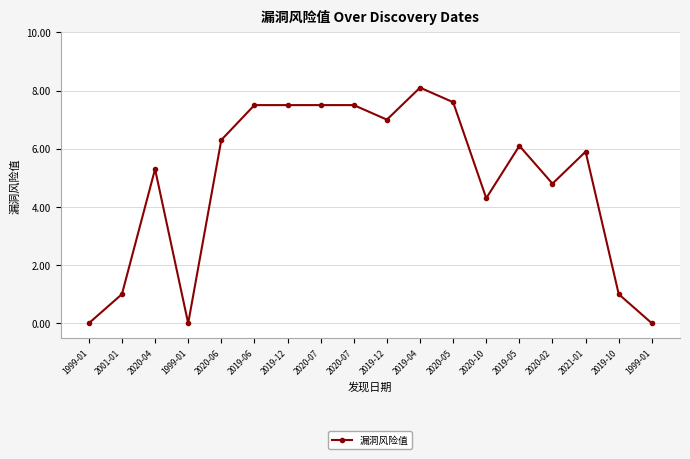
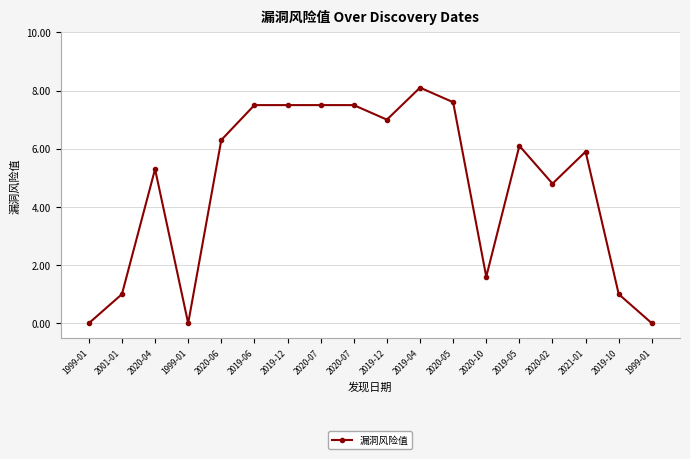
2020-10: 4.3 -> 1.6
